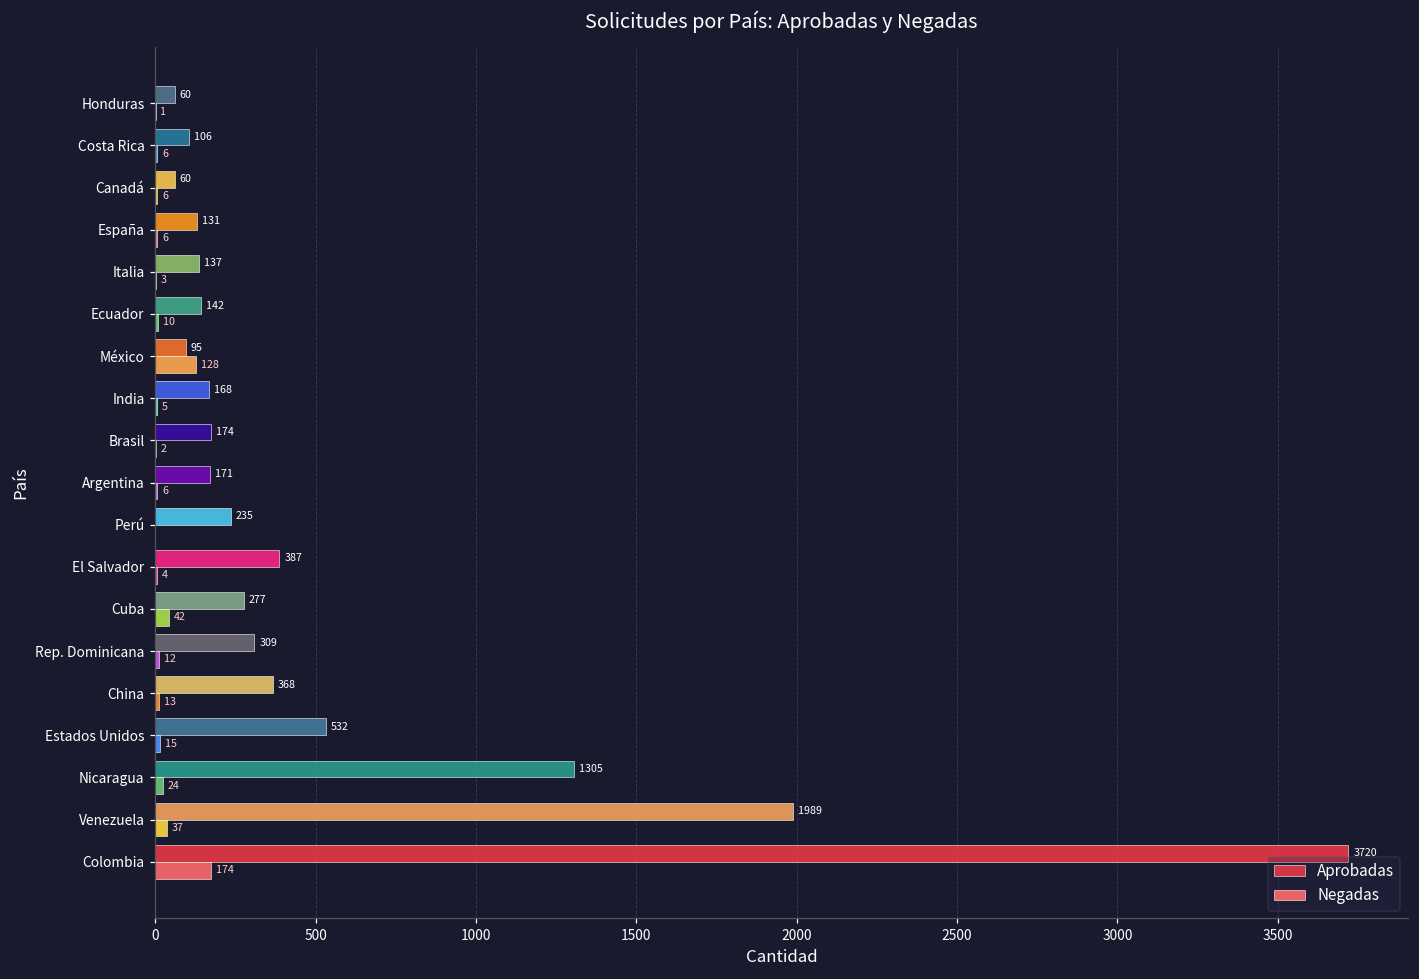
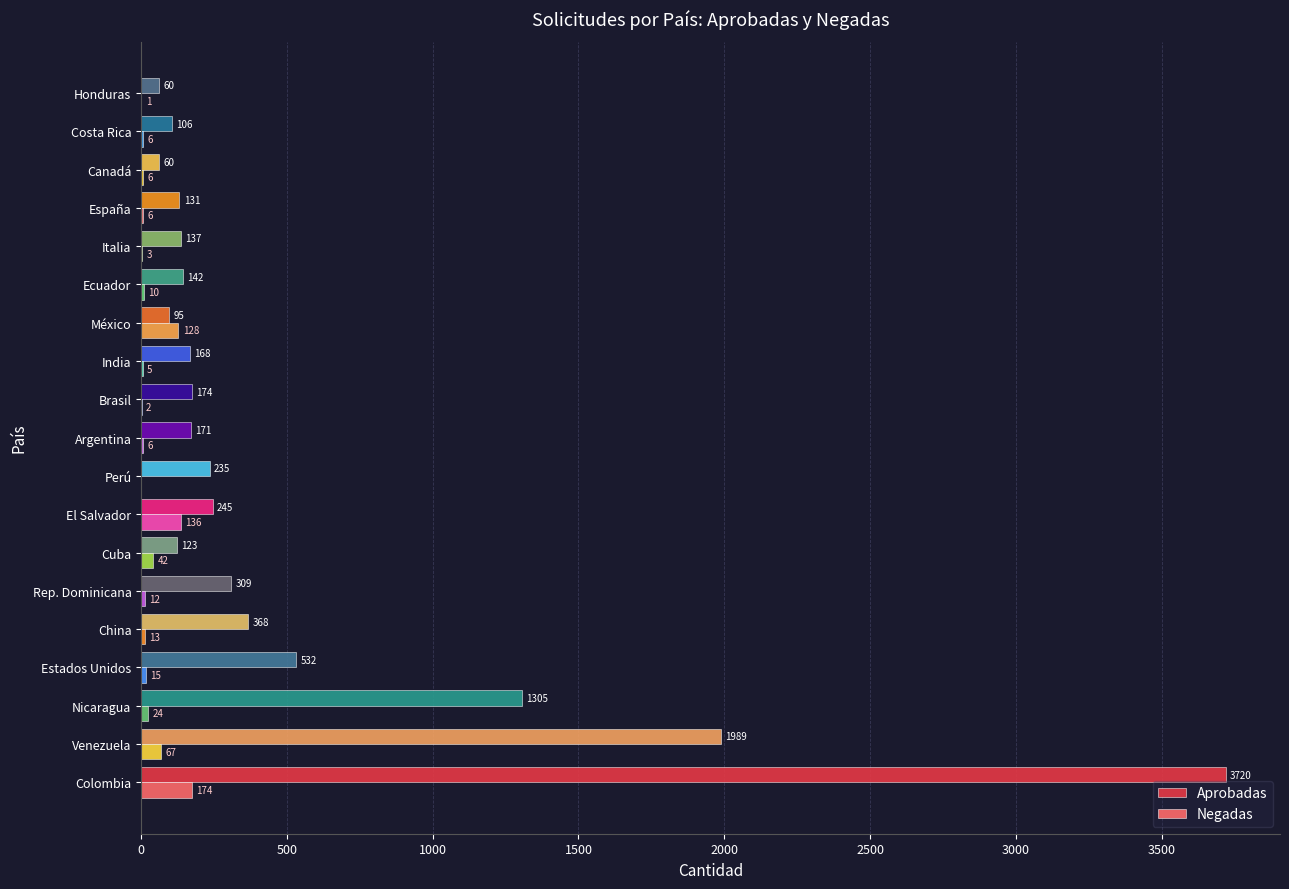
Aprobadas, El Salvador: 387 -> 245
Negadas, El Salvador: 4 -> 136
Aprobadas, Cuba: 277 -> 123
Negadas, Venezuela: 37 -> 67
